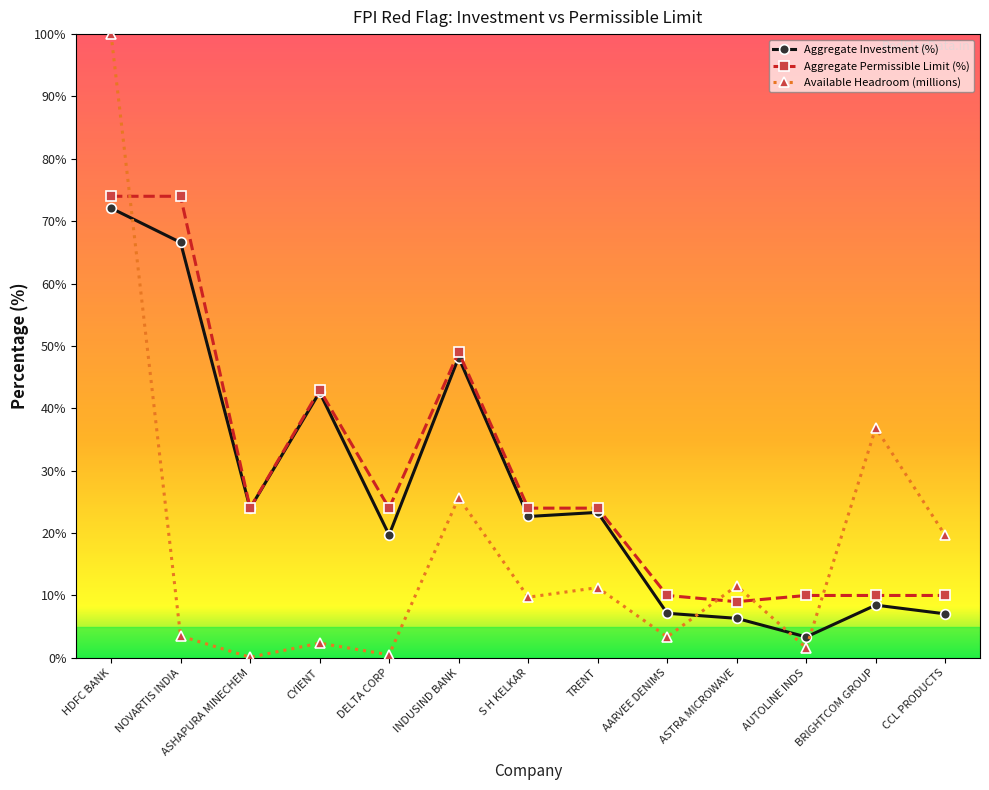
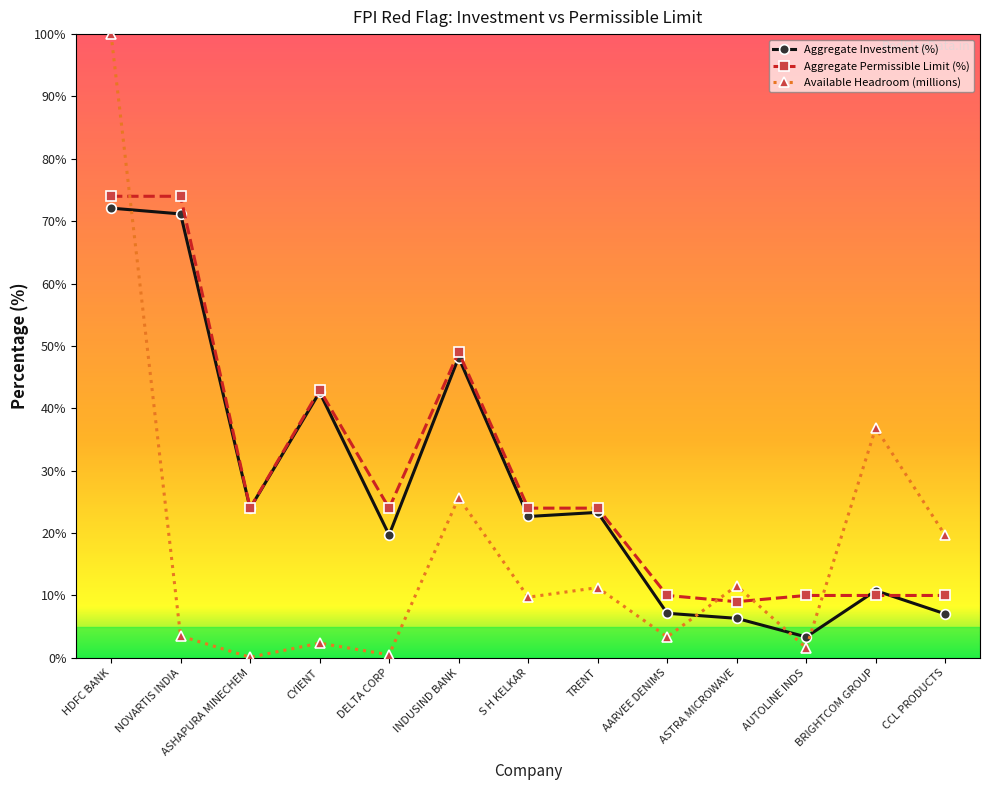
Aggregate Investment (%), NOVARTIS INDIA: 67% -> 71%
Aggregate Investment (%), BRIGHTCOM GROUP: 8% -> 11%
